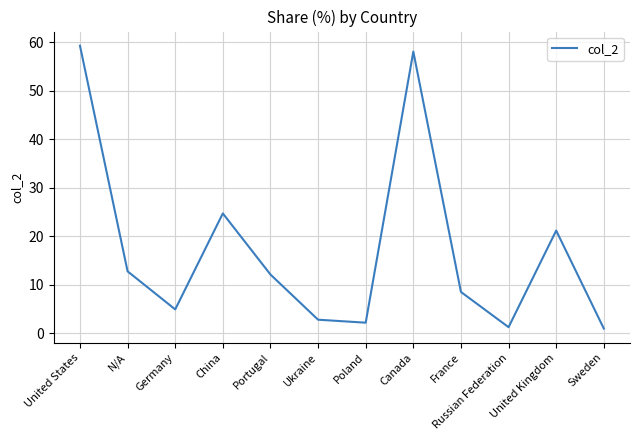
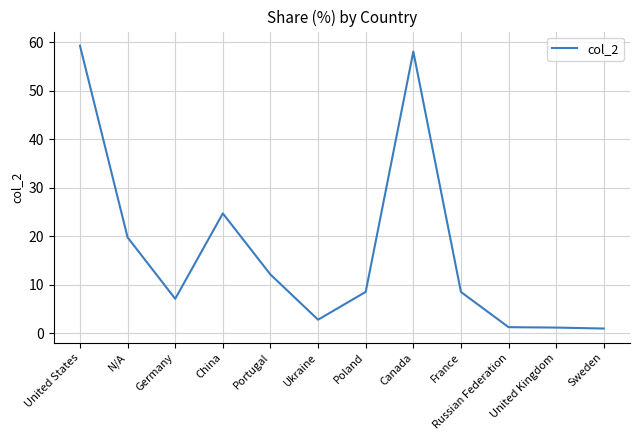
N/A: 13 -> 20
Germany: 5 -> 7
Poland: 2 -> 9
United Kingdom: 21 -> 1
